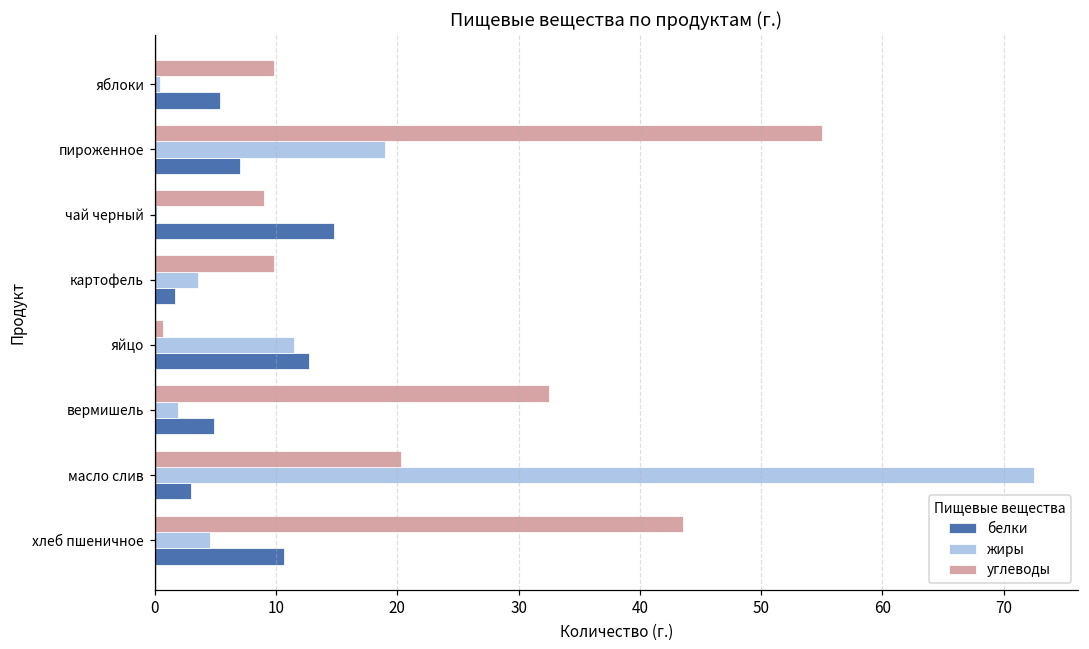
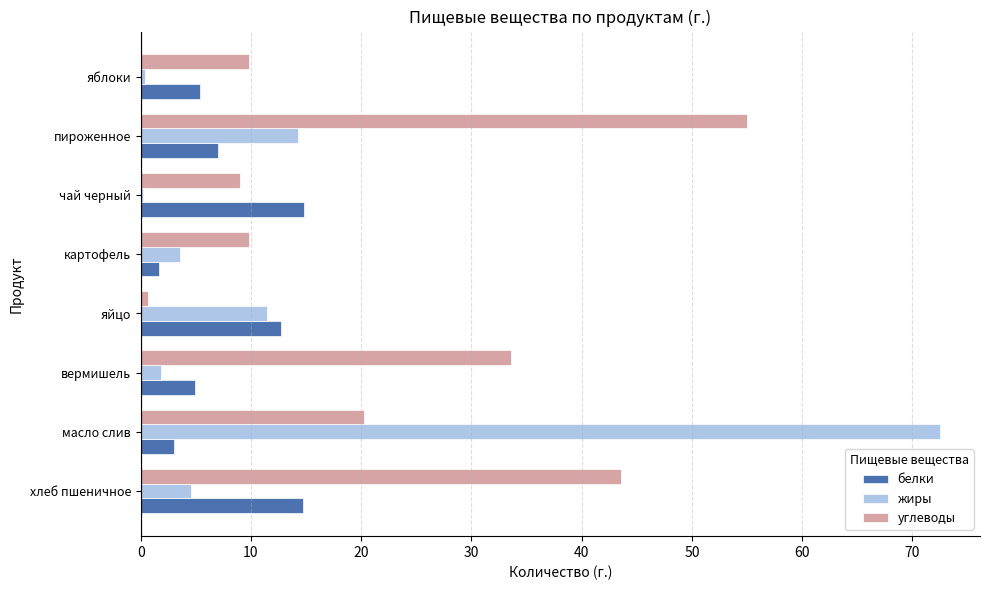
жиры, пироженное: 19.0 -> 14.3
углеводы, вермишель: 32.5 -> 33.6
белки, хлеб пшеничное: 10.7 -> 14.8
